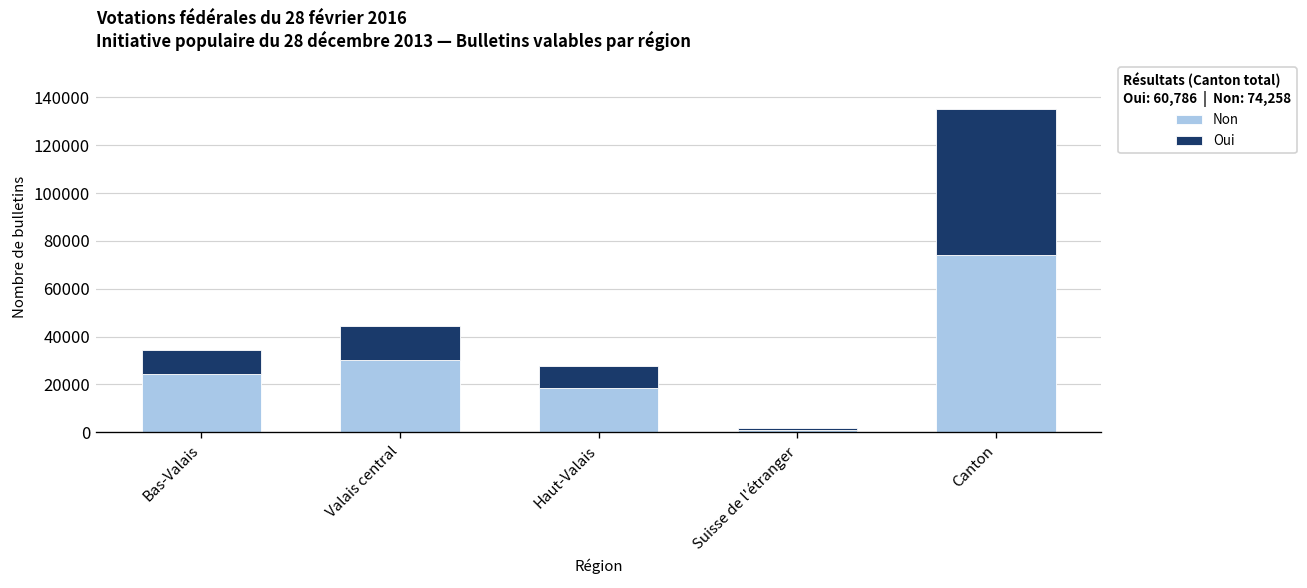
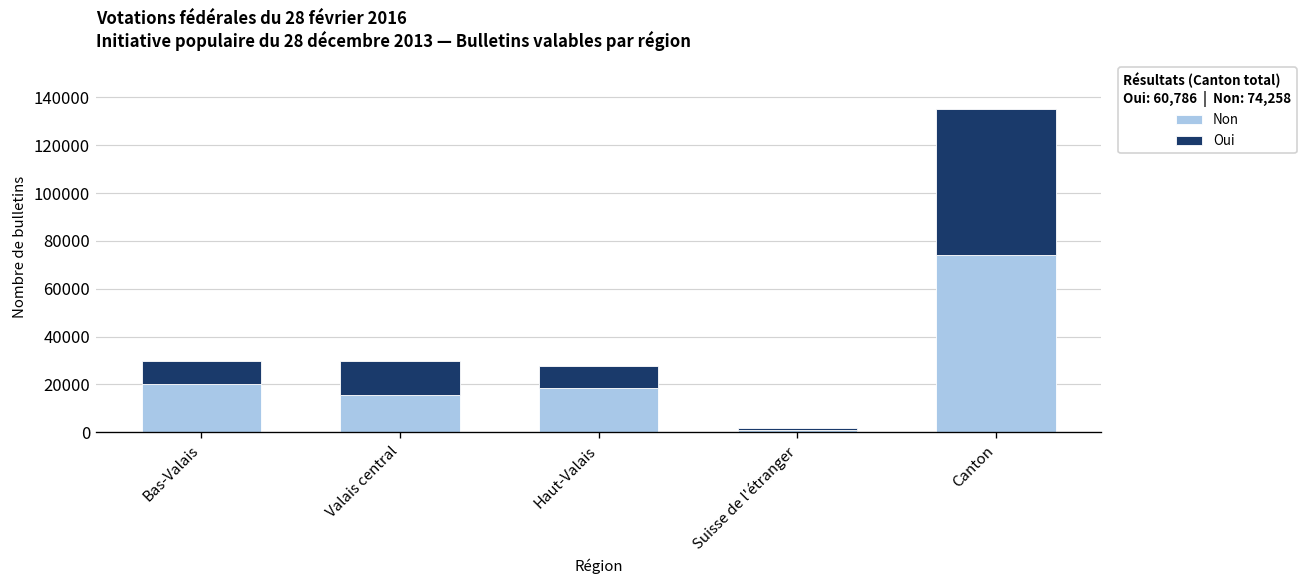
Non, Bas-Valais: 24000 -> 20000
Non, Valais central: 30000 -> 16000
